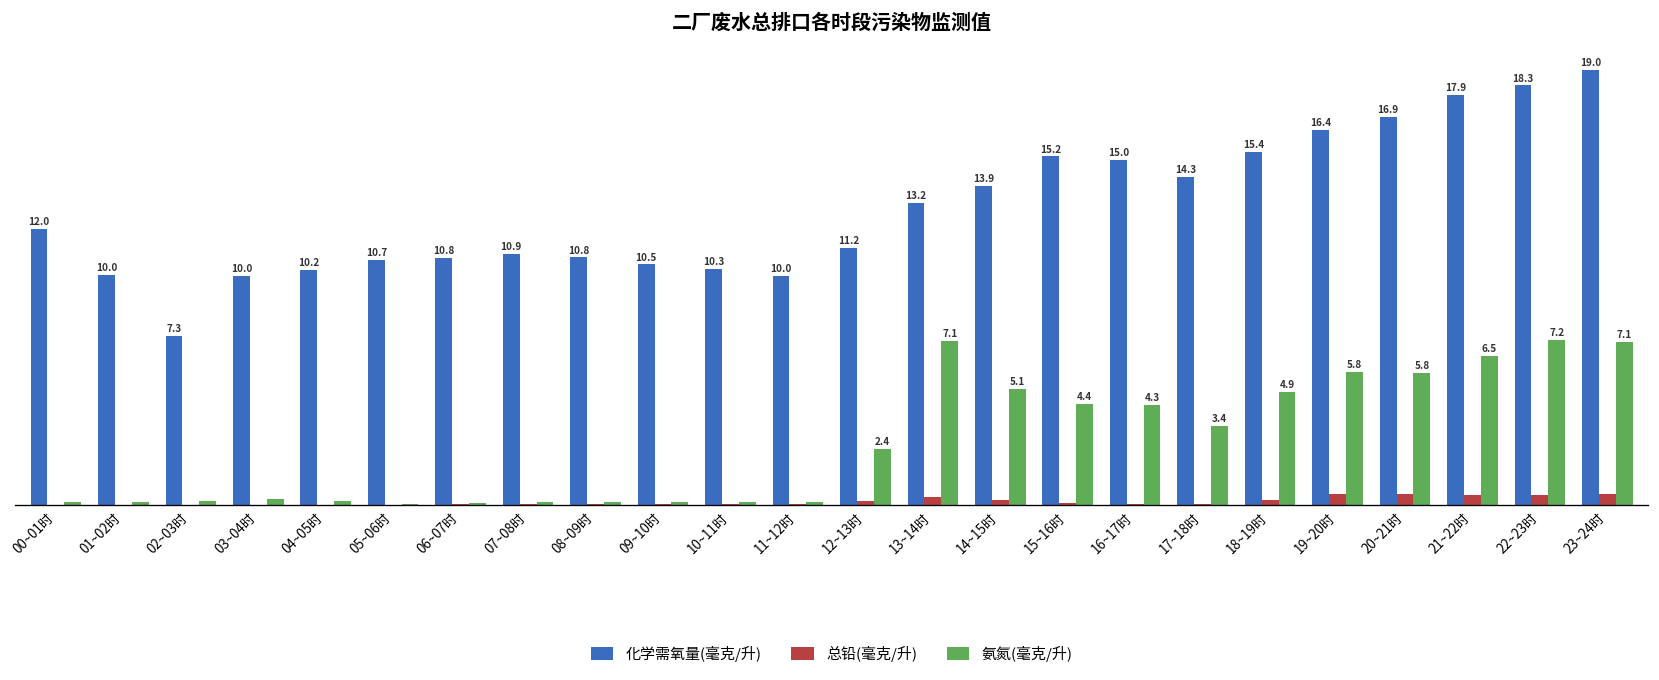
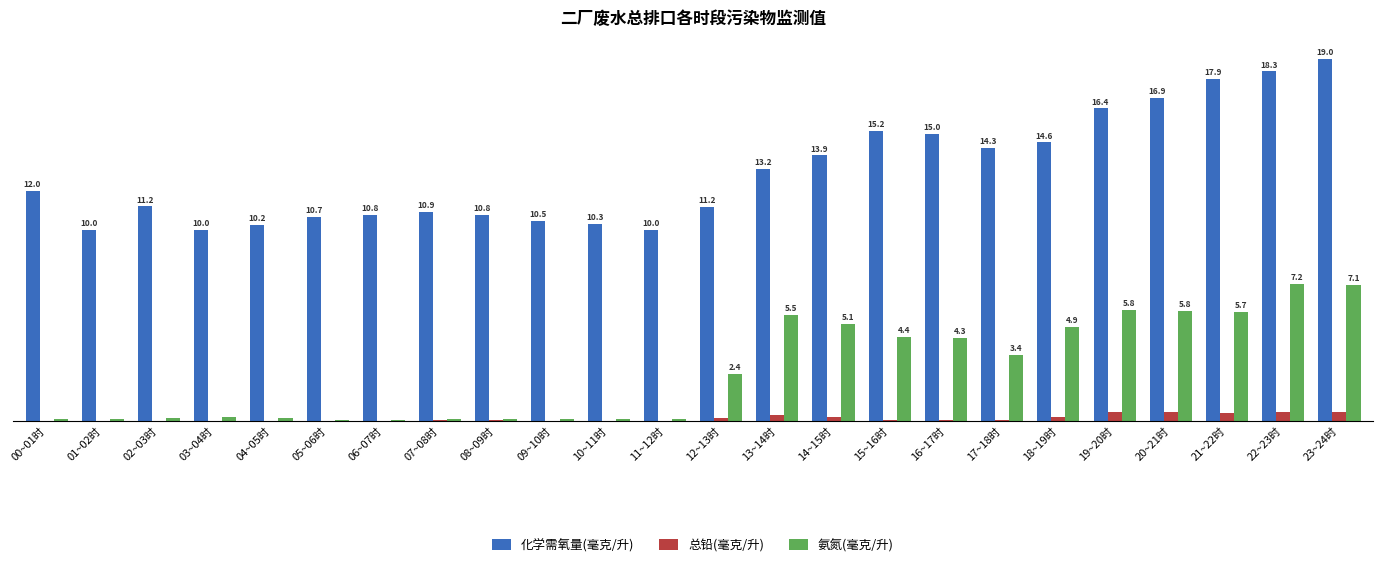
化学需氧量(毫克/升), 02~03时: 7.3 -> 11.2
氨氮(毫克/升), 13~14时: 7.1 -> 5.5
化学需氧量(毫克/升), 18~19时: 15.4 -> 14.6
氨氮(毫克/升), 21~22时: 6.5 -> 5.7
